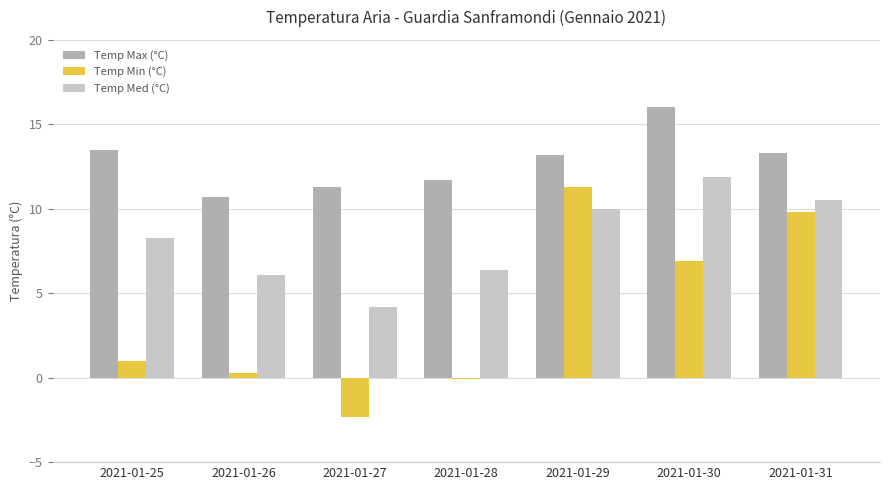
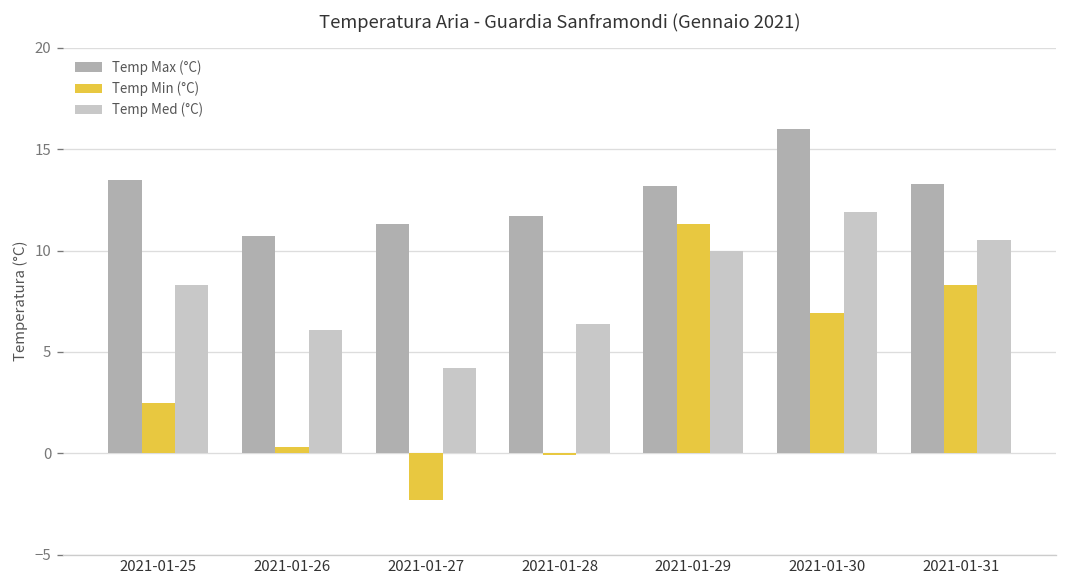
Temp Min (°C), 2021-01-25: 1.0 -> 2.5
Temp Min (°C), 2021-01-31: 9.8 -> 8.3
